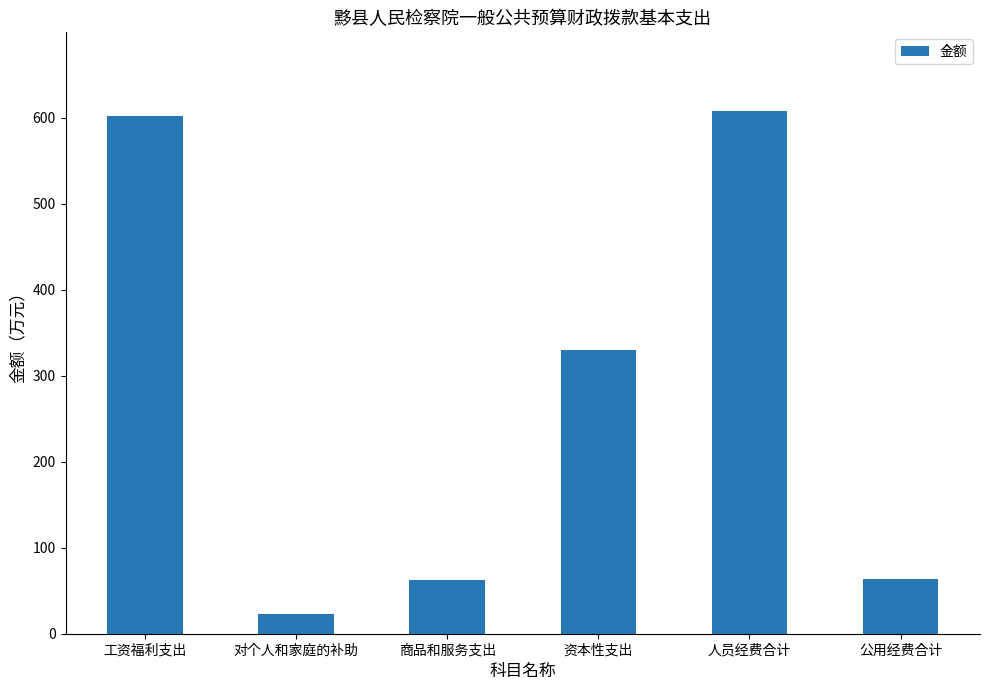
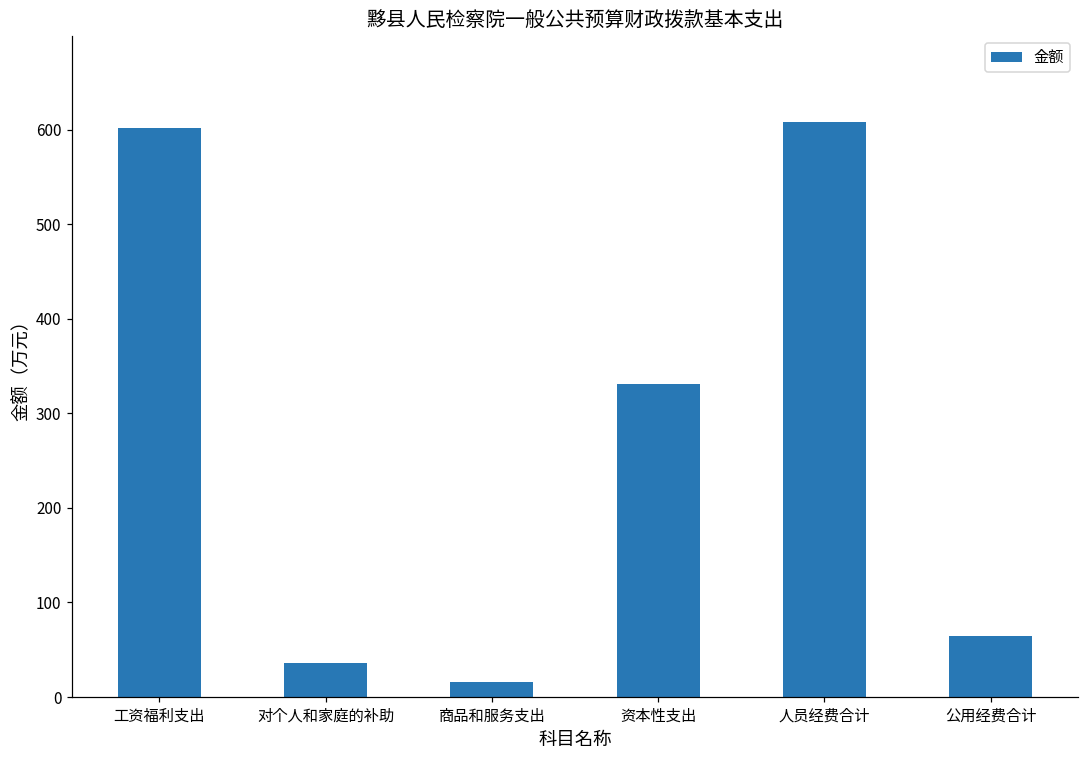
对个人和家庭的补助: 20 -> 40
商品和服务支出: 60 -> 20
